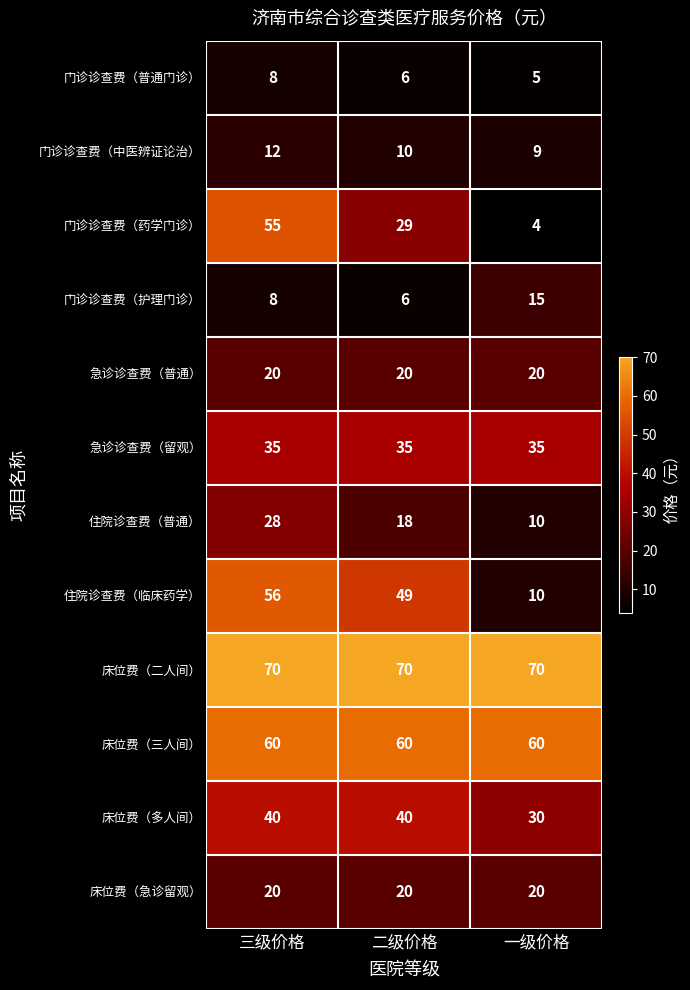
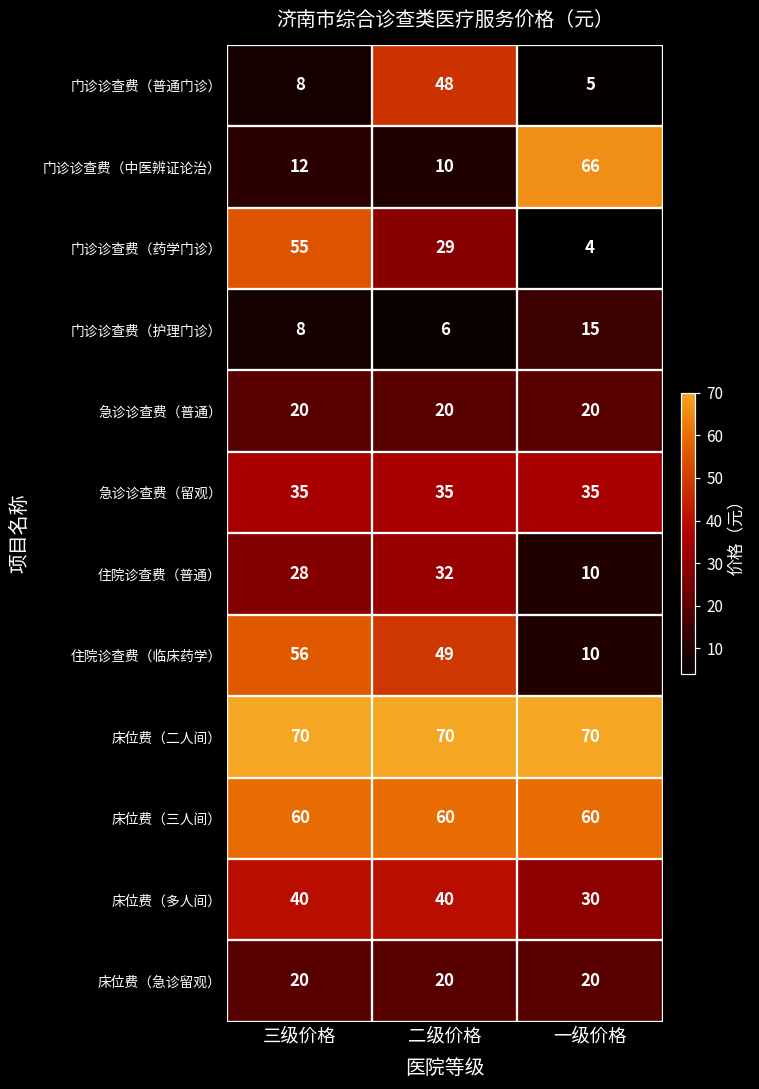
门诊诊查费（普通门诊）, 二级价格: 6 -> 48
门诊诊查费（中医辨证论治）, 一级价格: 9 -> 66
住院诊查费（普通）, 二级价格: 18 -> 32
